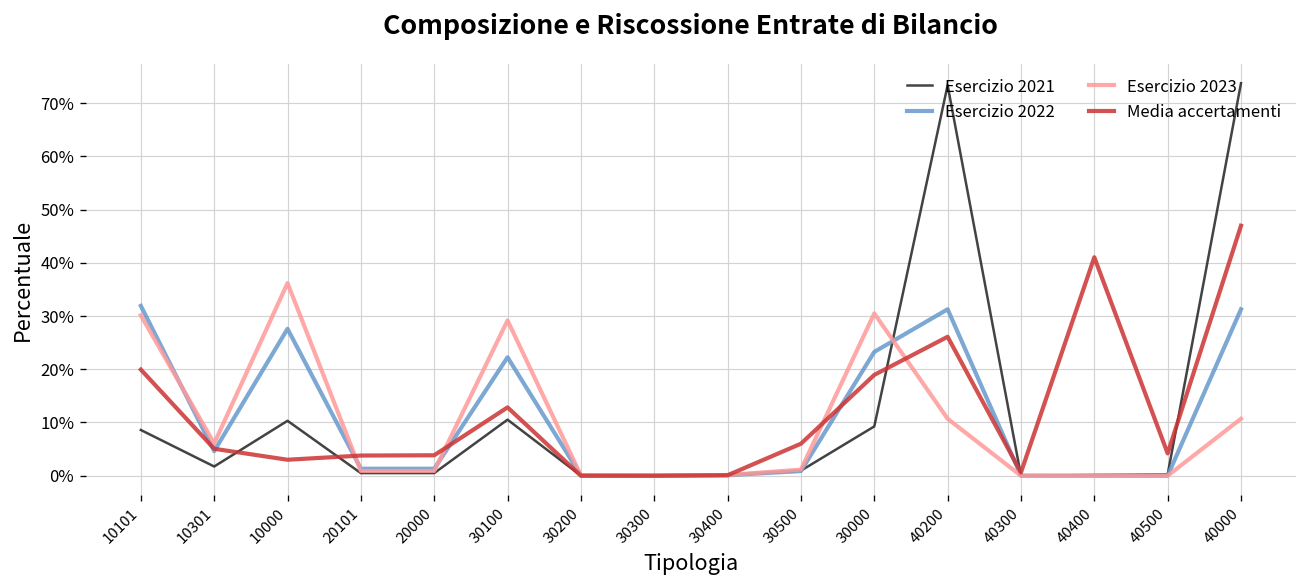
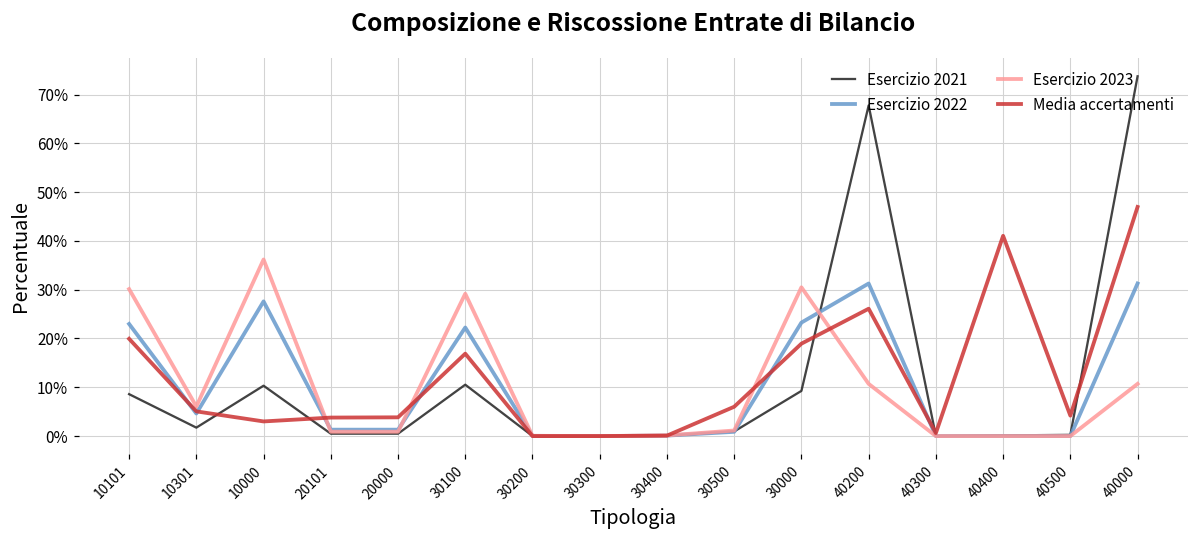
Esercizio 2022, 10101: 32% -> 23%
Media accertamenti, 30100: 13% -> 17%
Esercizio 2021, 40200: 73% -> 68%
